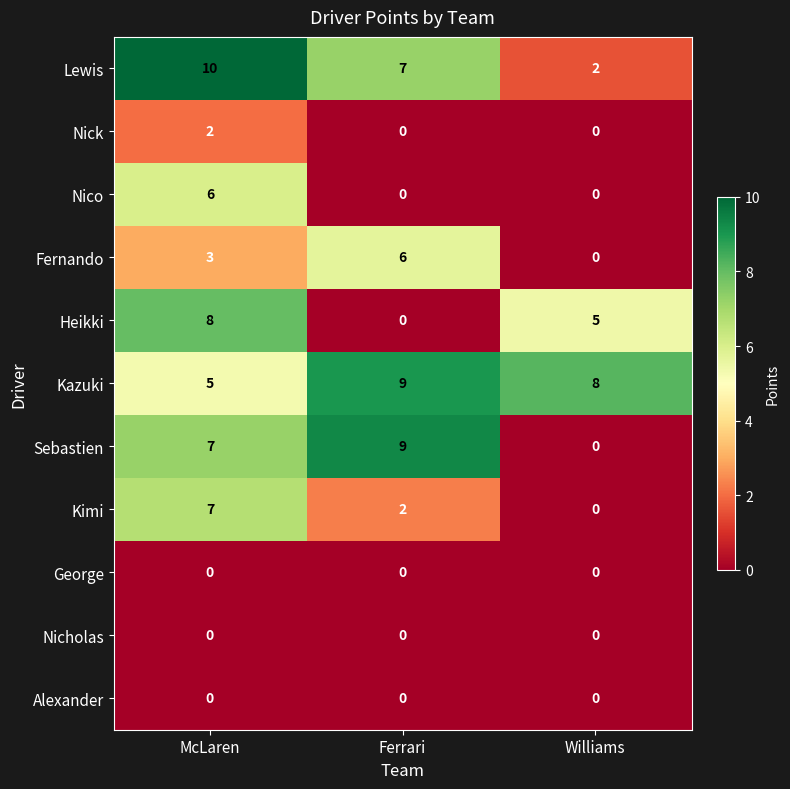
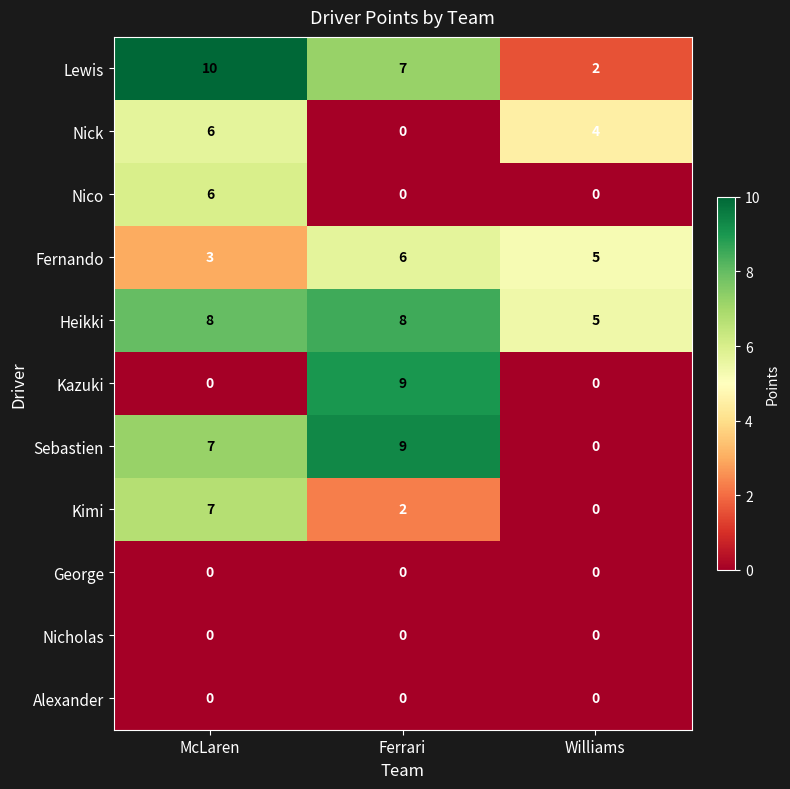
Nick, McLaren: 2 -> 6
Nick, Williams: 0 -> 4
Fernando, Williams: 0 -> 5
Heikki, Ferrari: 0 -> 8
Kazuki, McLaren: 5 -> 0
Kazuki, Williams: 8 -> 0
